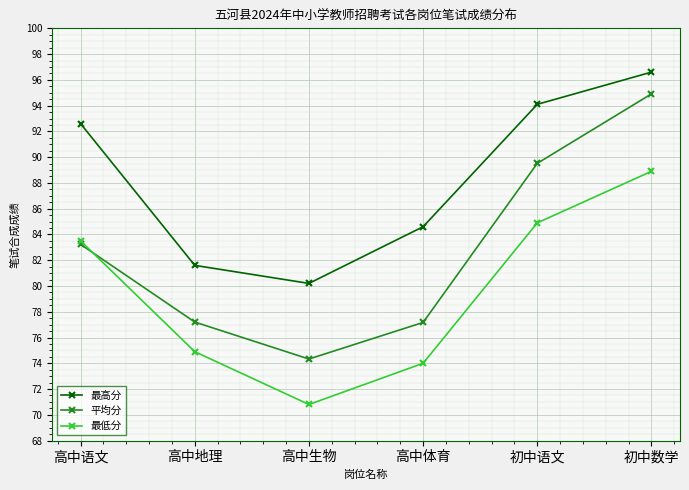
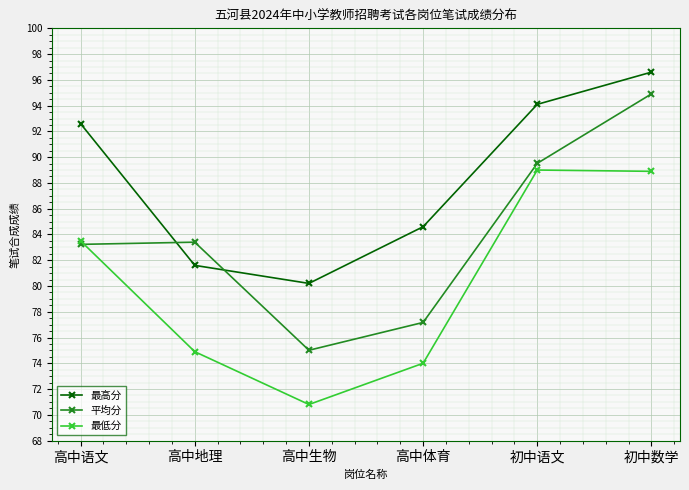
平均分, 高中地理: 77.2 -> 83.4
平均分, 高中生物: 74.3 -> 75.0
最低分, 初中语文: 84.9 -> 89.0
